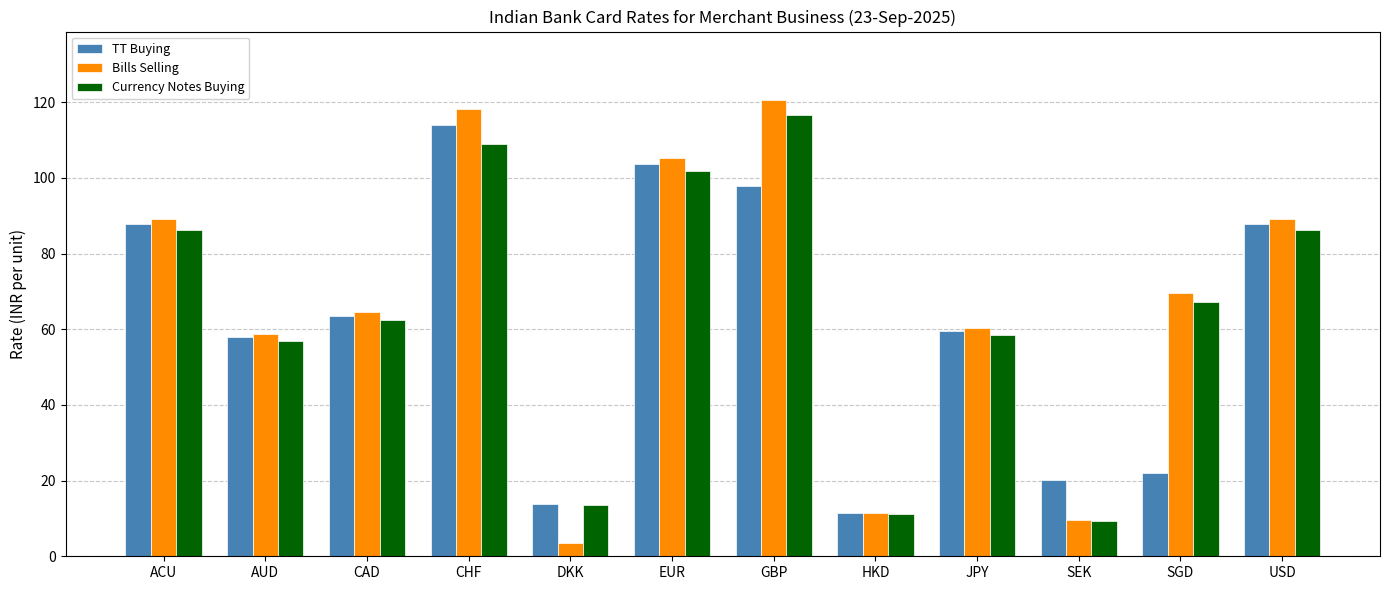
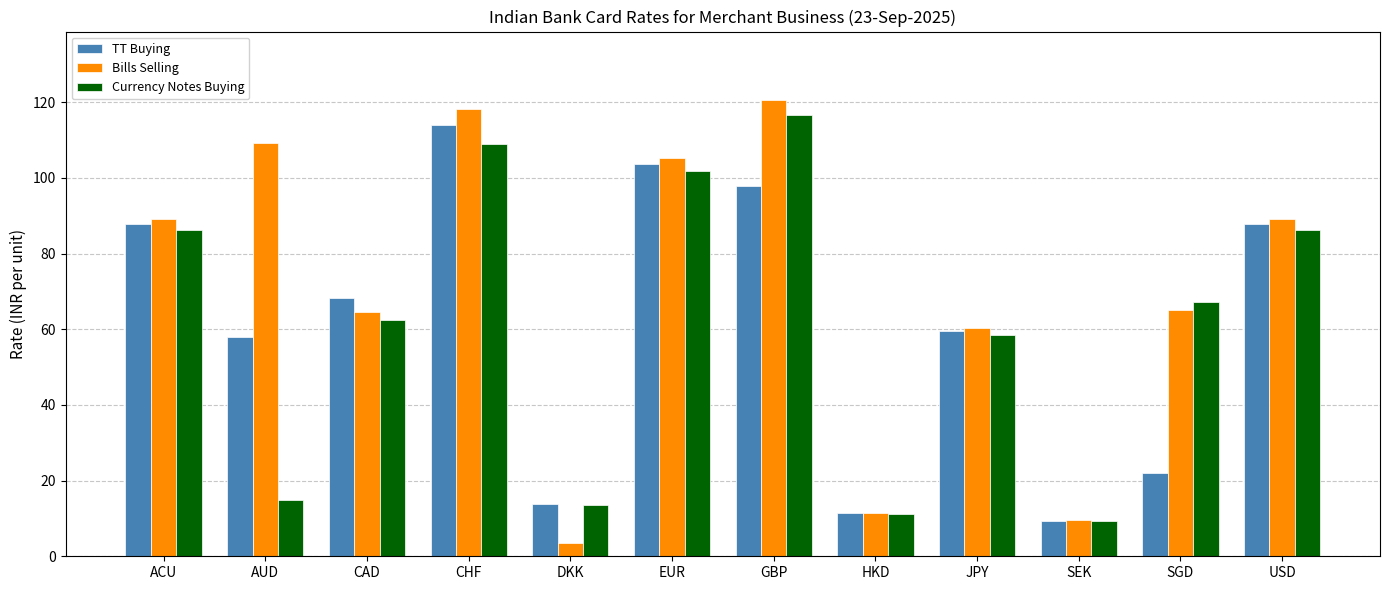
Bills Selling, AUD: 59 -> 109
Currency Notes Buying, AUD: 57 -> 15
TT Buying, CAD: 64 -> 68
TT Buying, SEK: 20 -> 9
Bills Selling, SGD: 70 -> 65
